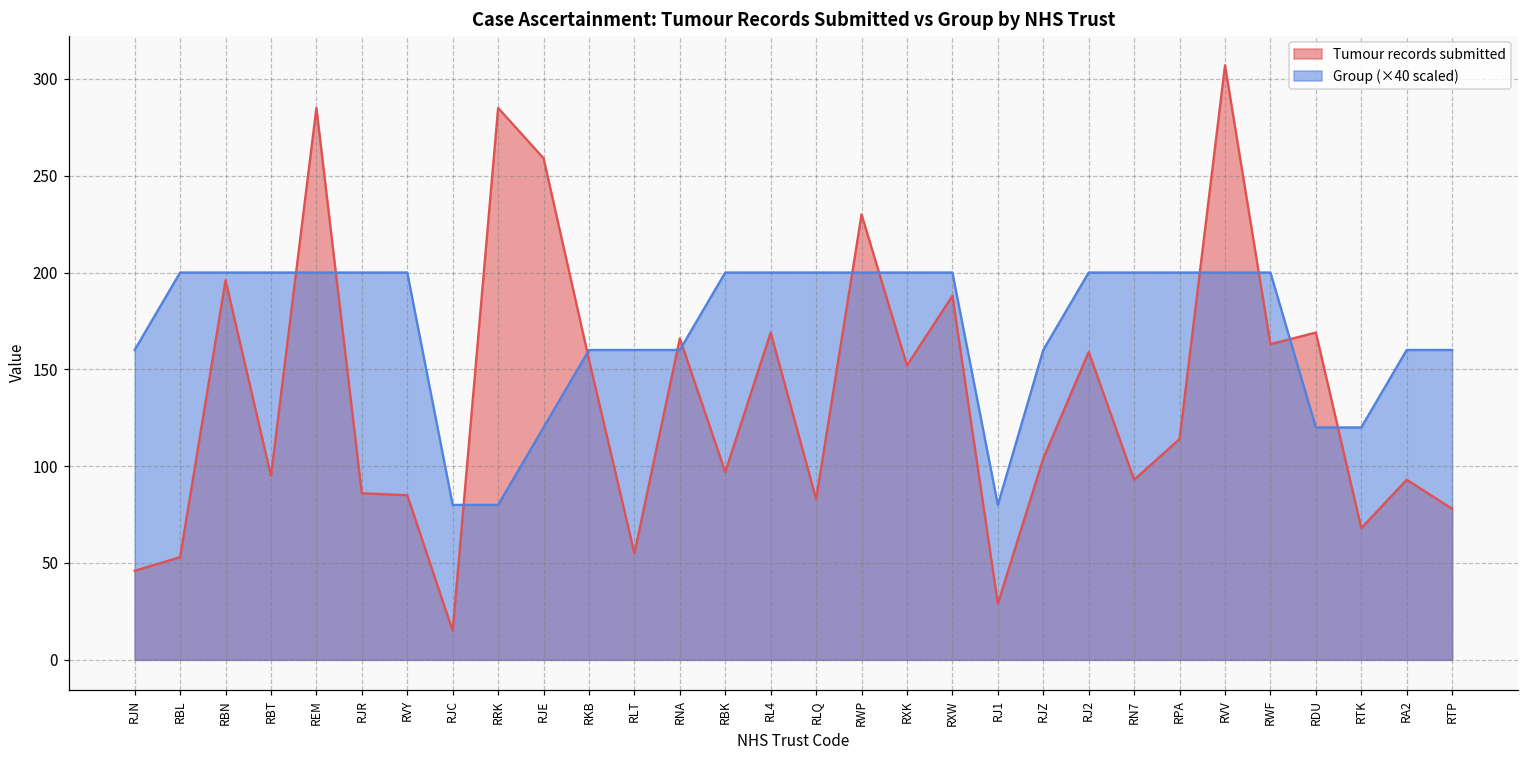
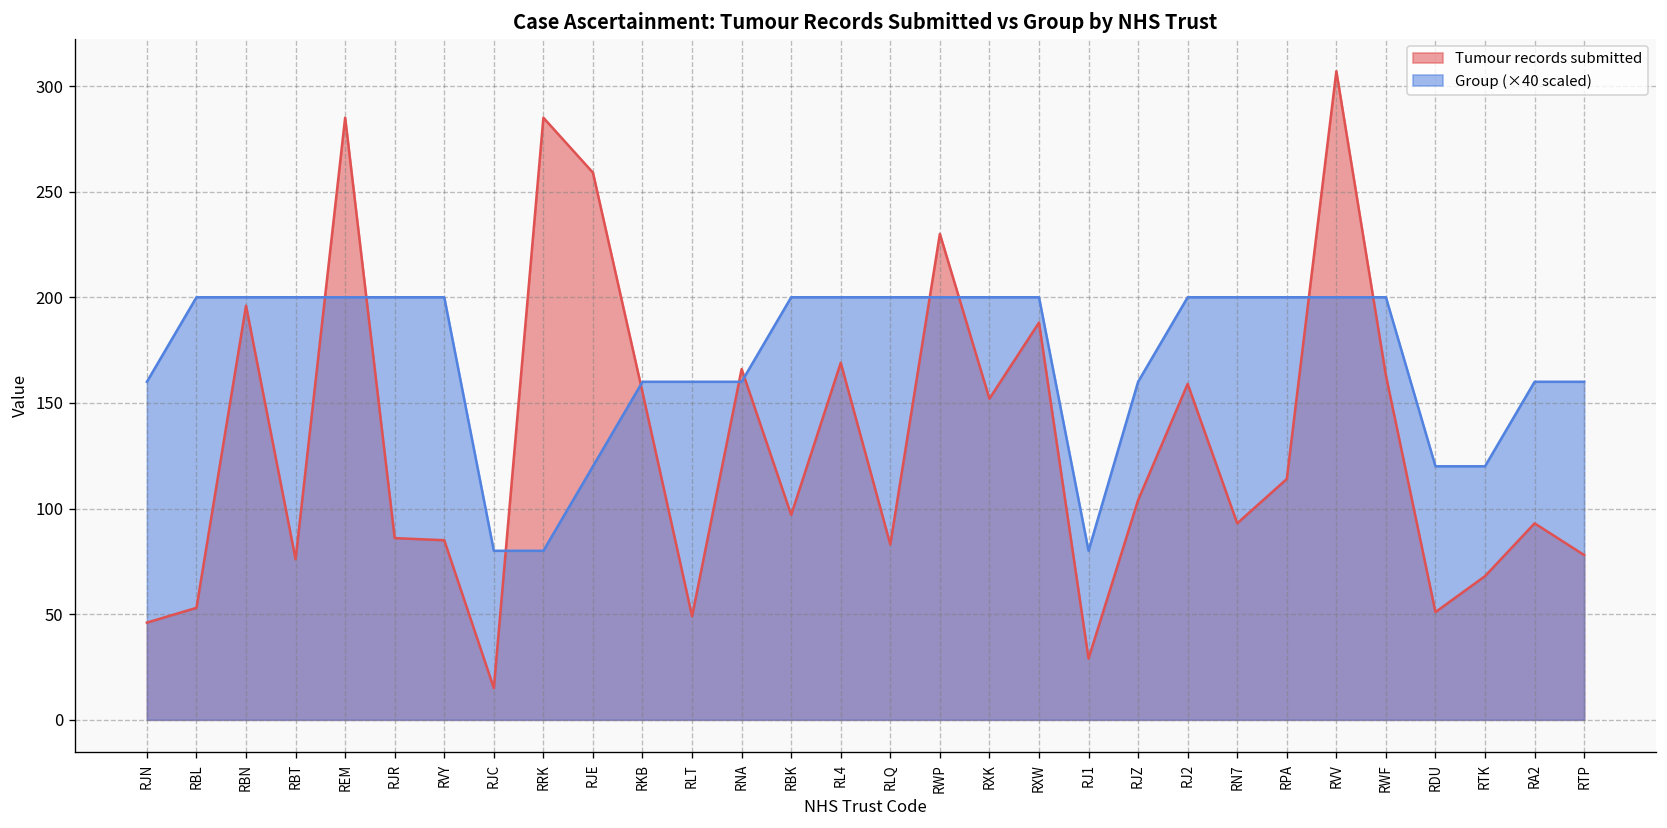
Tumour records submitted, RBT: 95 -> 76
Tumour records submitted, RLT: 55 -> 49
Tumour records submitted, RDU: 169 -> 51
